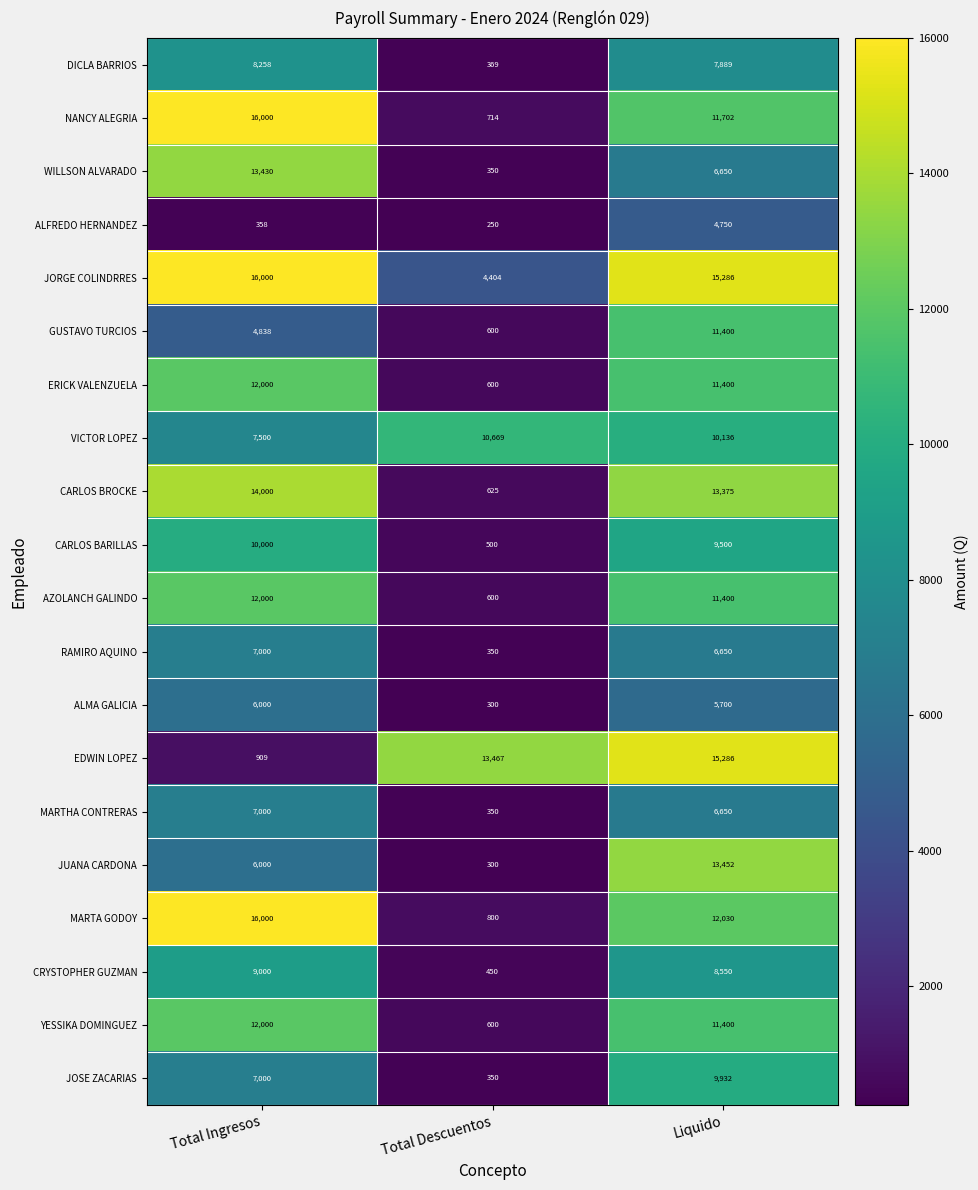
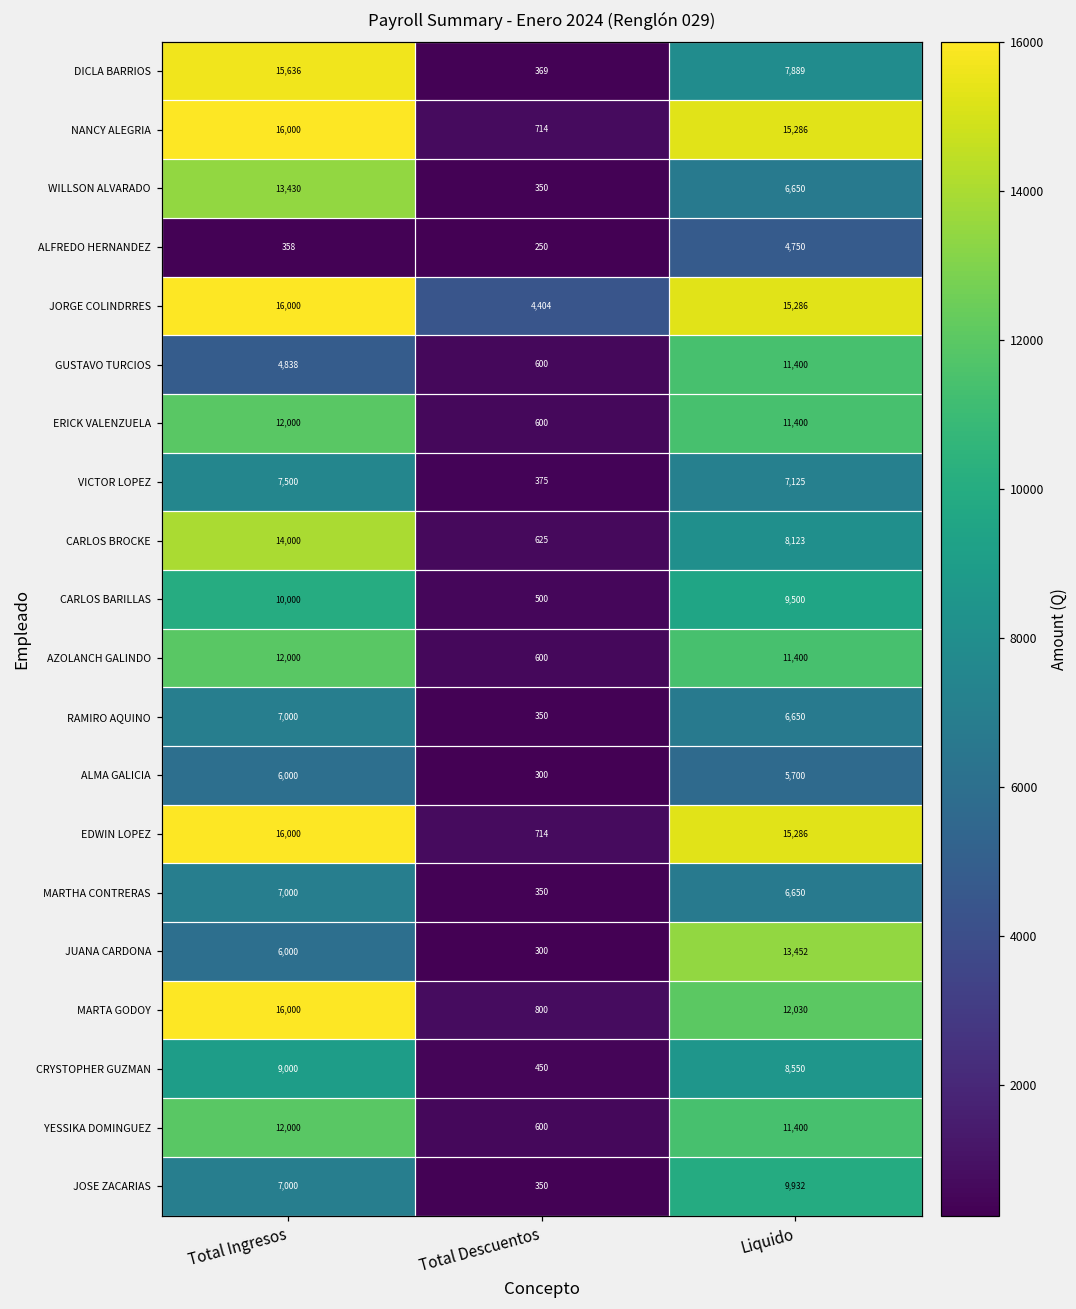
DICLA BARRIOS, Total Ingresos: 8,258 -> 15,636
NANCY ALEGRIA, Liquido: 11,702 -> 15,286
VICTOR LOPEZ, Total Descuentos: 10,669 -> 375
VICTOR LOPEZ, Liquido: 10,136 -> 7,125
CARLOS BROCKE, Liquido: 13,375 -> 8,123
EDWIN LOPEZ, Total Ingresos: 909 -> 16,000
EDWIN LOPEZ, Total Descuentos: 13,467 -> 714
